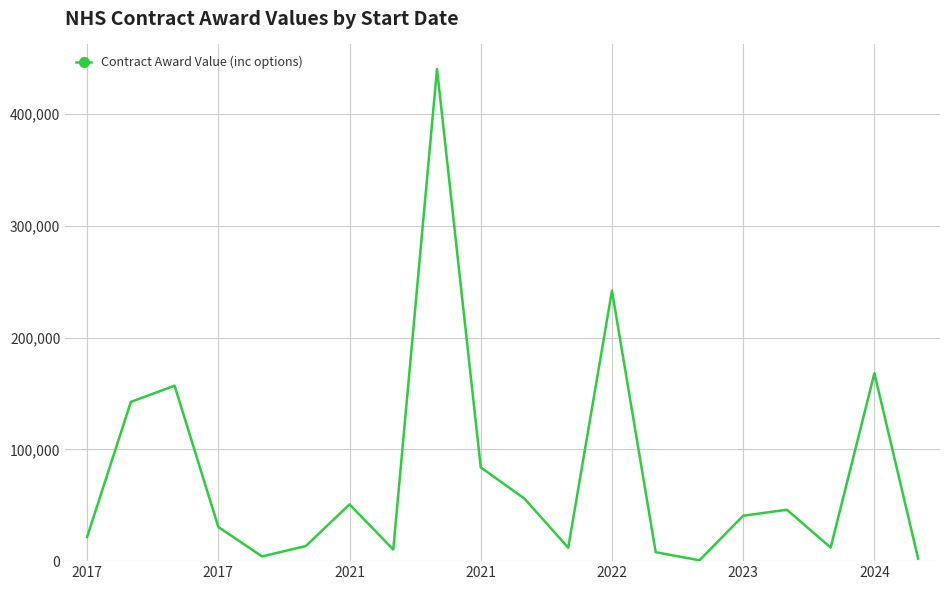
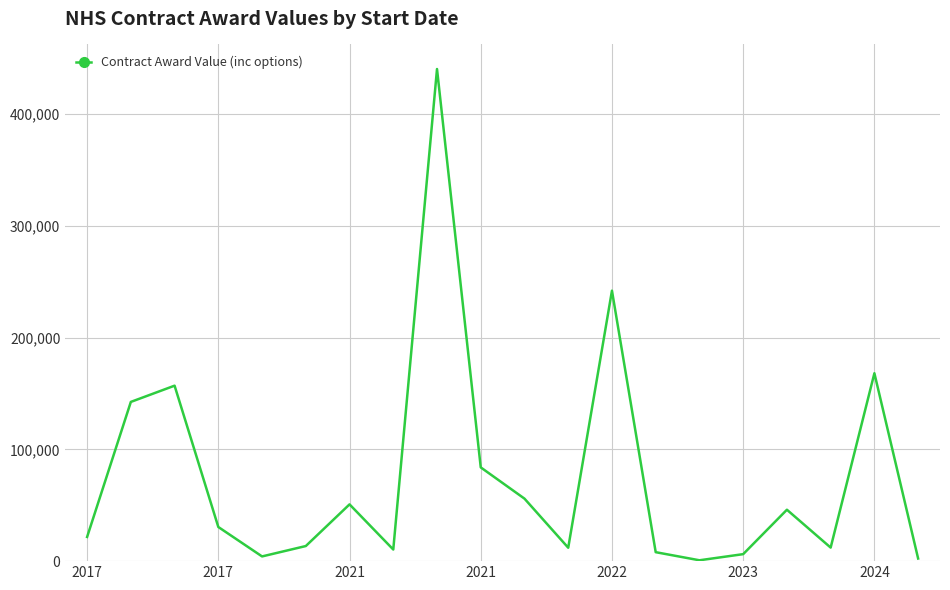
2023: 41,000 -> 6,000
